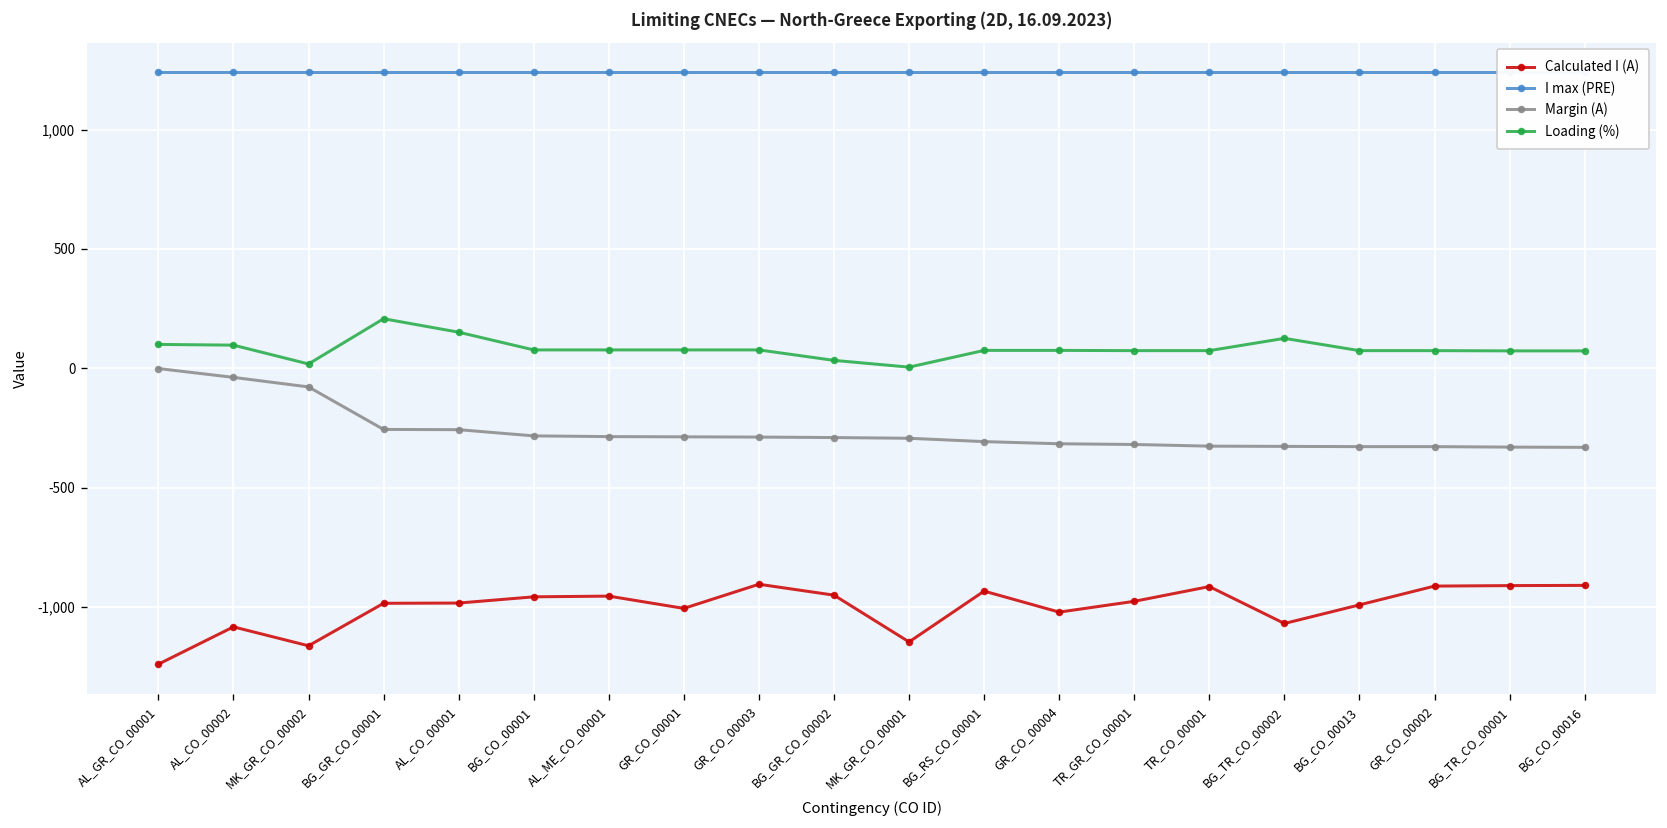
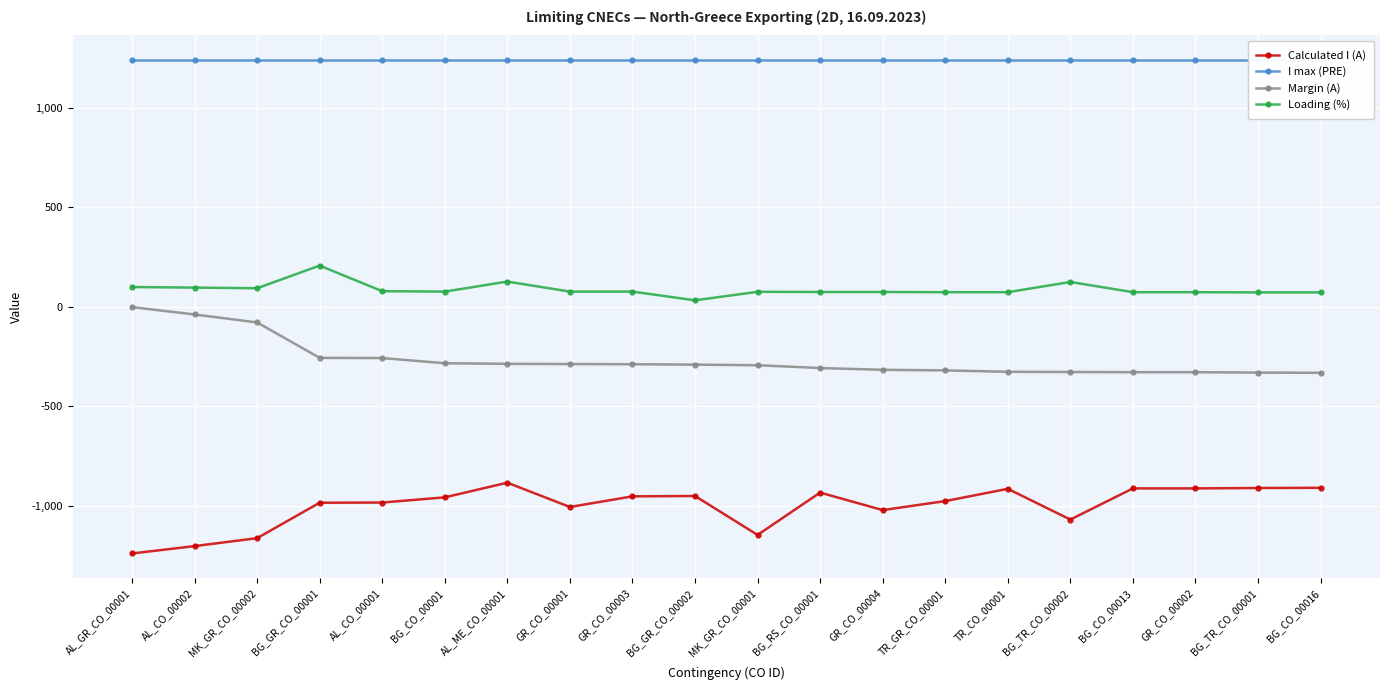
Calculated I (A), AL_CO_00002: -1,080 -> -1,200
Loading (%), MK_GR_CO_00002: 20 -> 90
Loading (%), AL_CO_00001: 150 -> 80
Calculated I (A), AL_ME_CO_00001: -950 -> -880
Loading (%), AL_ME_CO_00001: 80 -> 130
Calculated I (A), GR_CO_00003: -900 -> -950
Loading (%), MK_GR_CO_00001: 0 -> 80
Calculated I (A), BG_CO_00013: -990 -> -910
